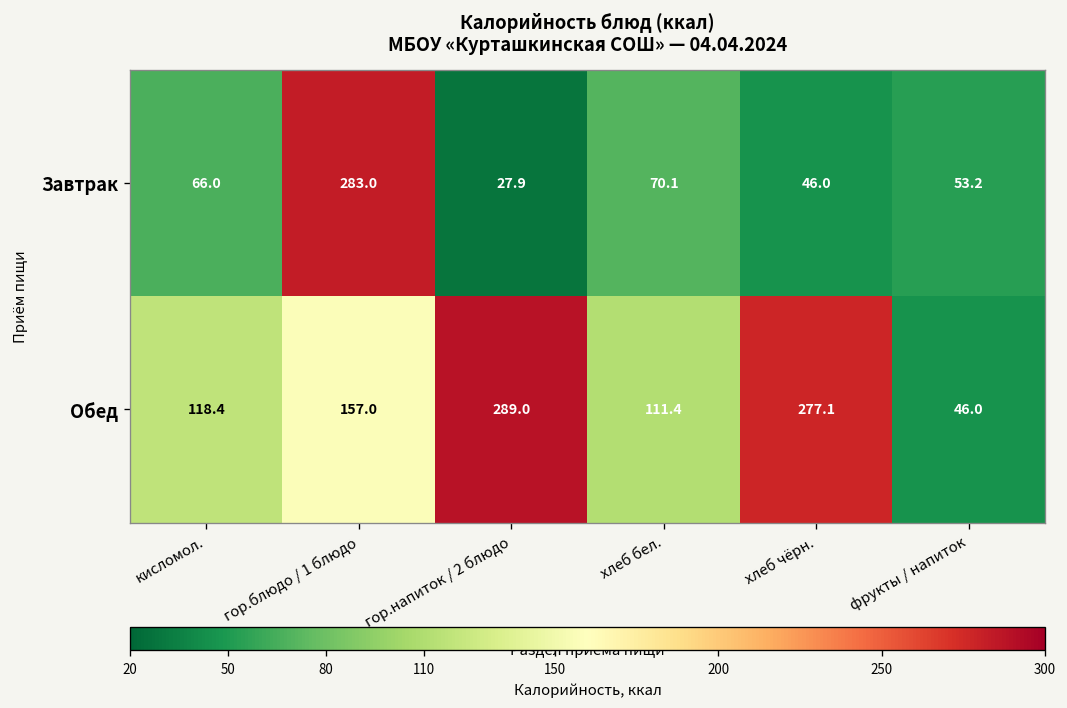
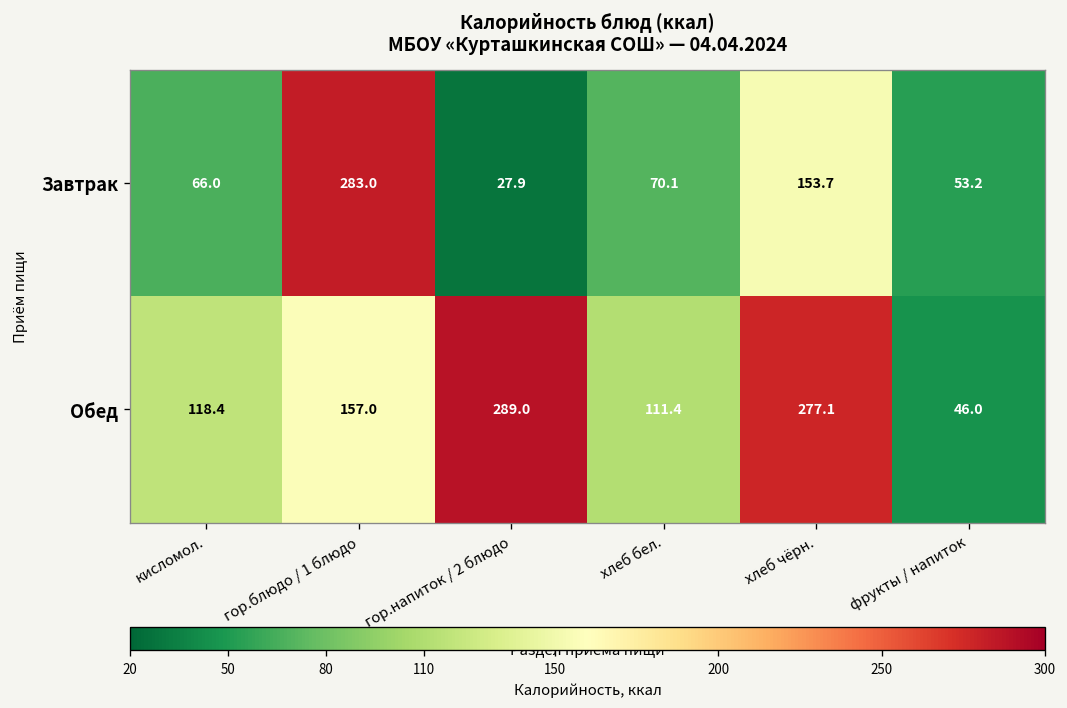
Завтрак, хлеб чёрн.: 46.0 -> 153.7
